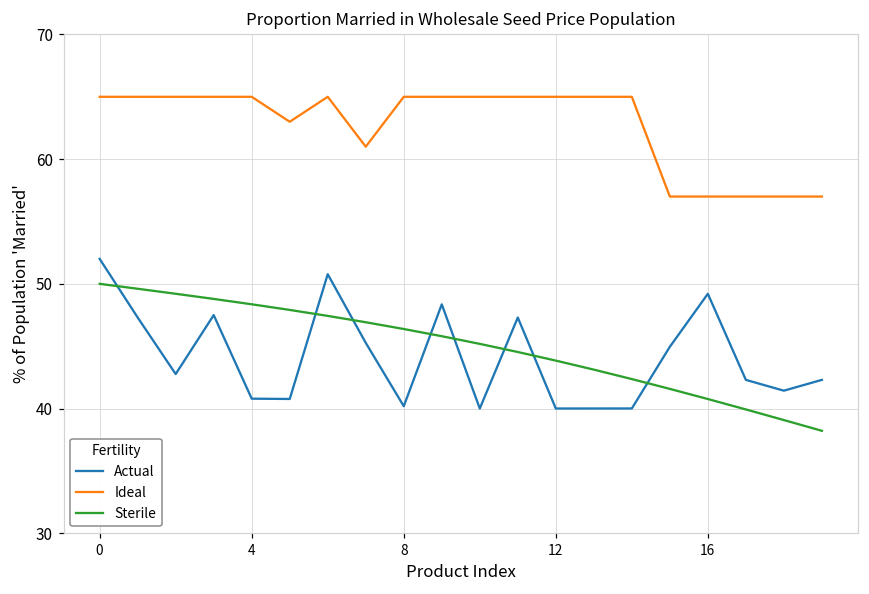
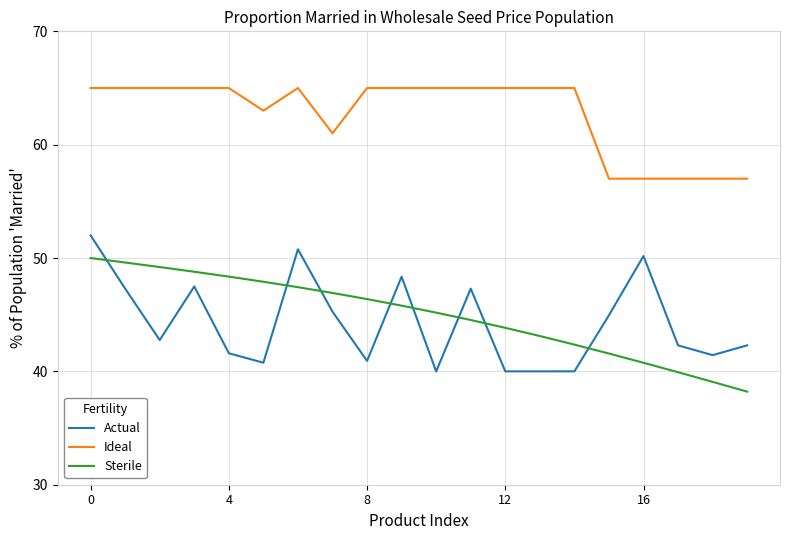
Actual, 4: 40.8 -> 41.6
Actual, 8: 40.2 -> 40.9
Actual, 16: 49.2 -> 50.2
